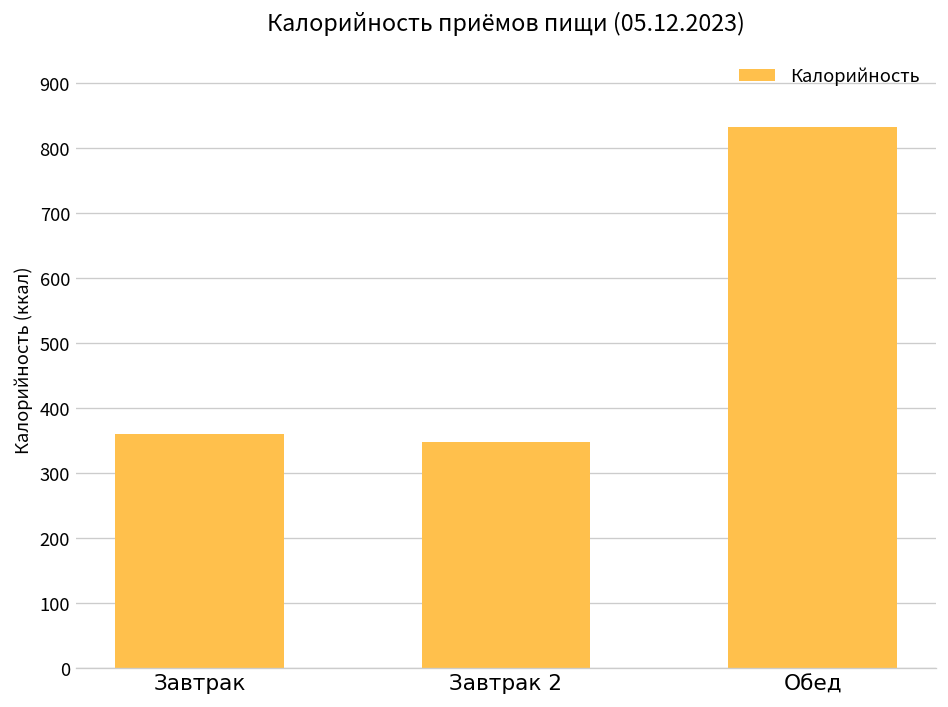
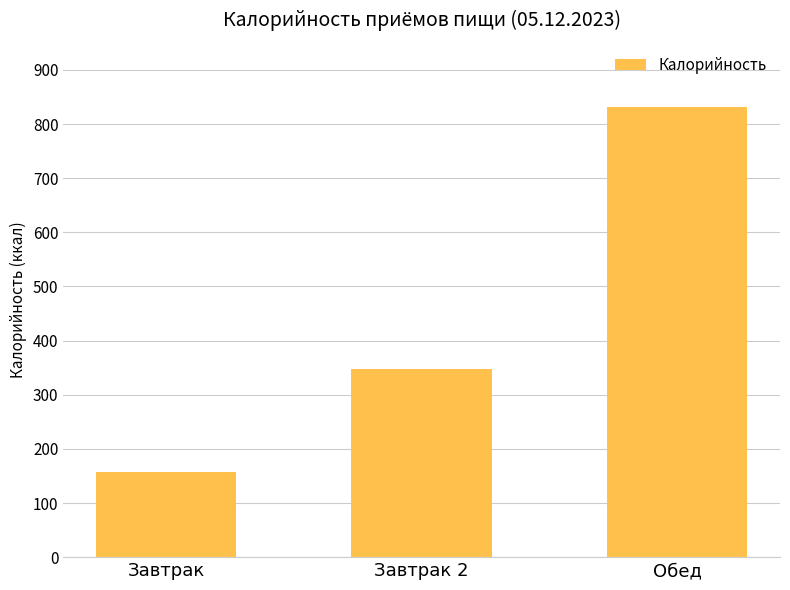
Завтрак: 360 -> 160
